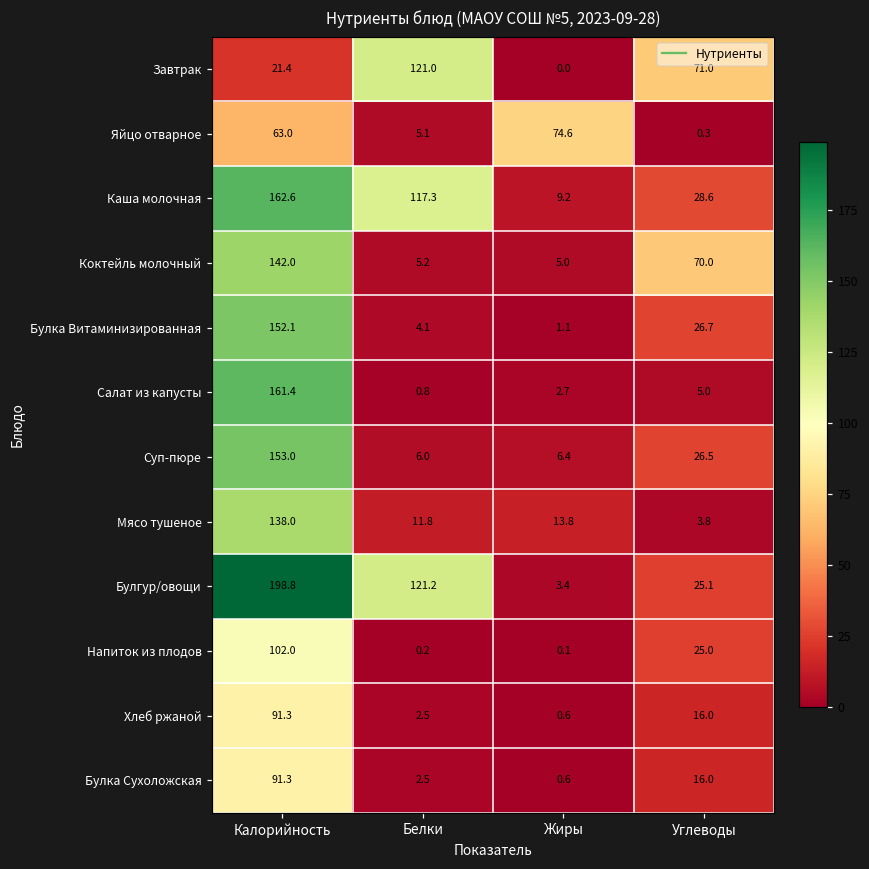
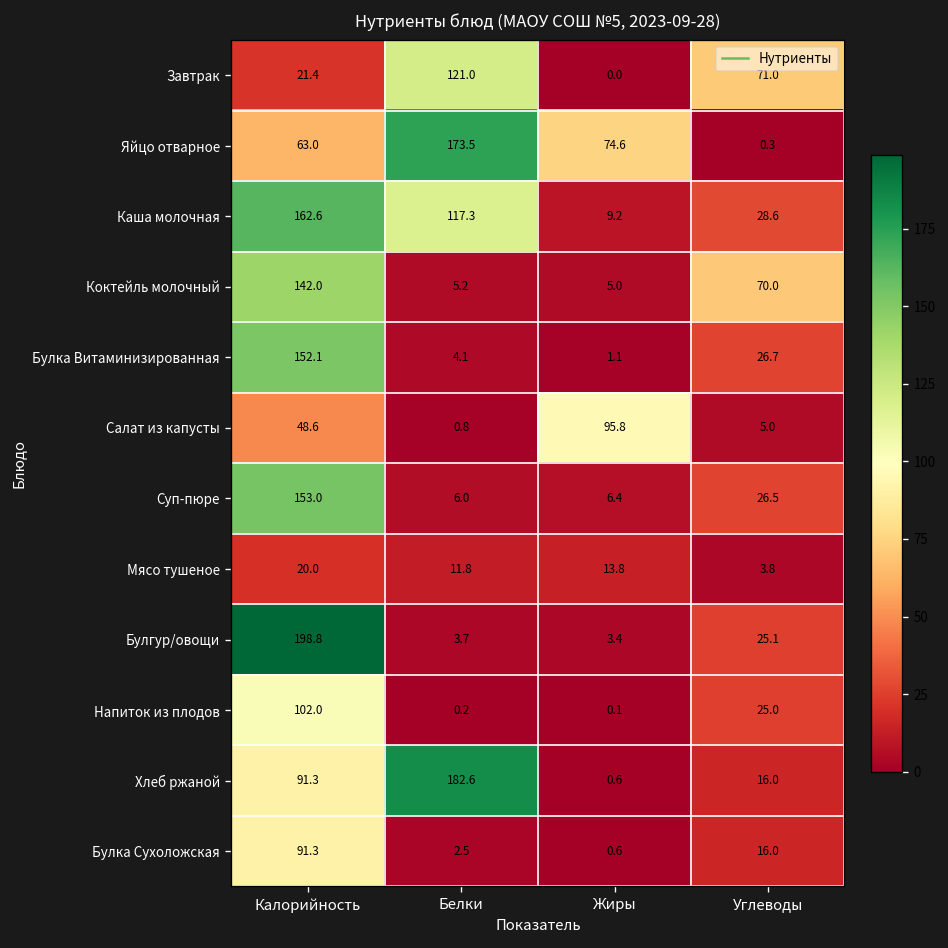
Яйцо отварное, Белки: 5.1 -> 173.5
Салат из капусты, Калорийность: 161.4 -> 48.6
Салат из капусты, Жиры: 2.7 -> 95.8
Мясо тушеное, Калорийность: 138.0 -> 20.0
Булгур/овощи, Белки: 121.2 -> 3.7
Хлеб ржаной, Белки: 2.5 -> 182.6
